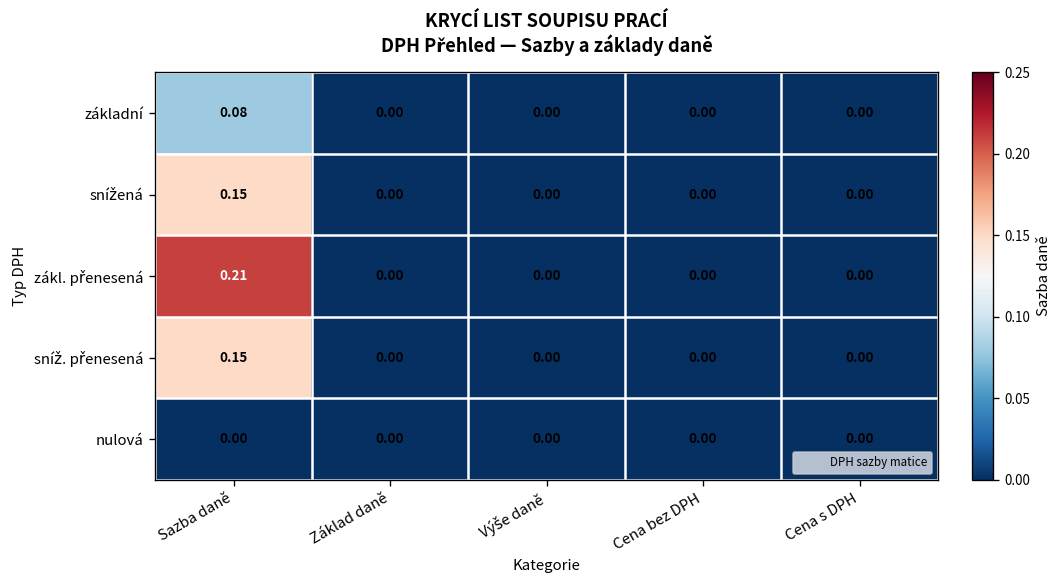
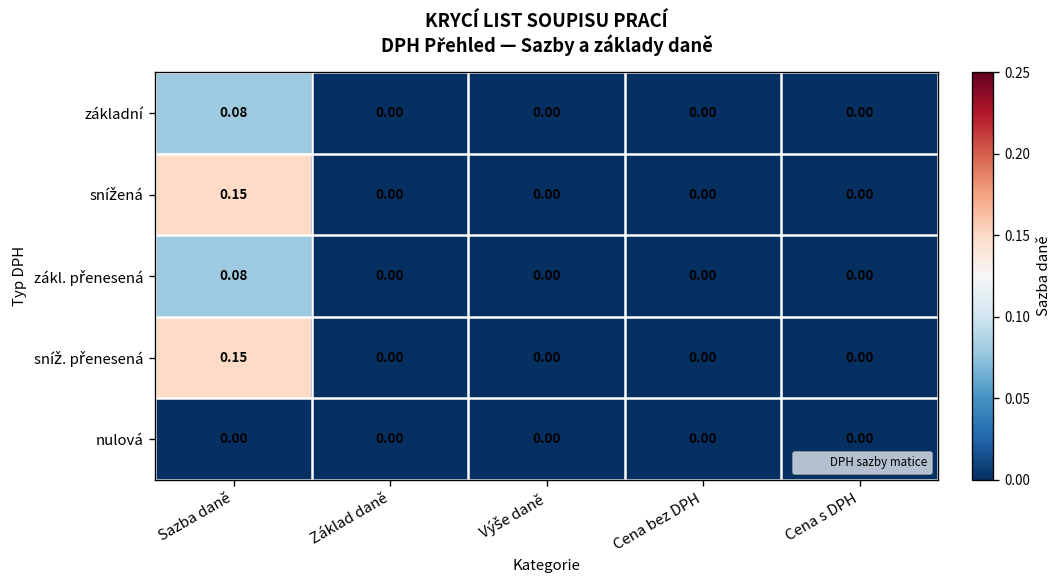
zákl. přenesená, Sazba daně: 0.21 -> 0.08
